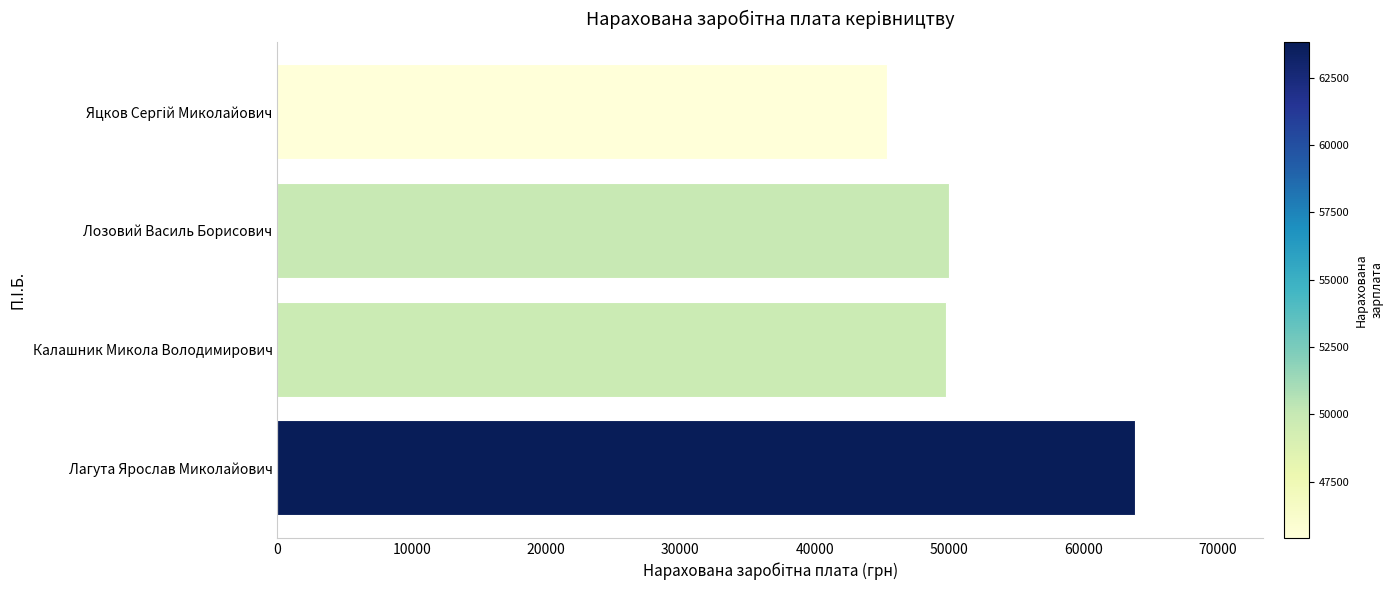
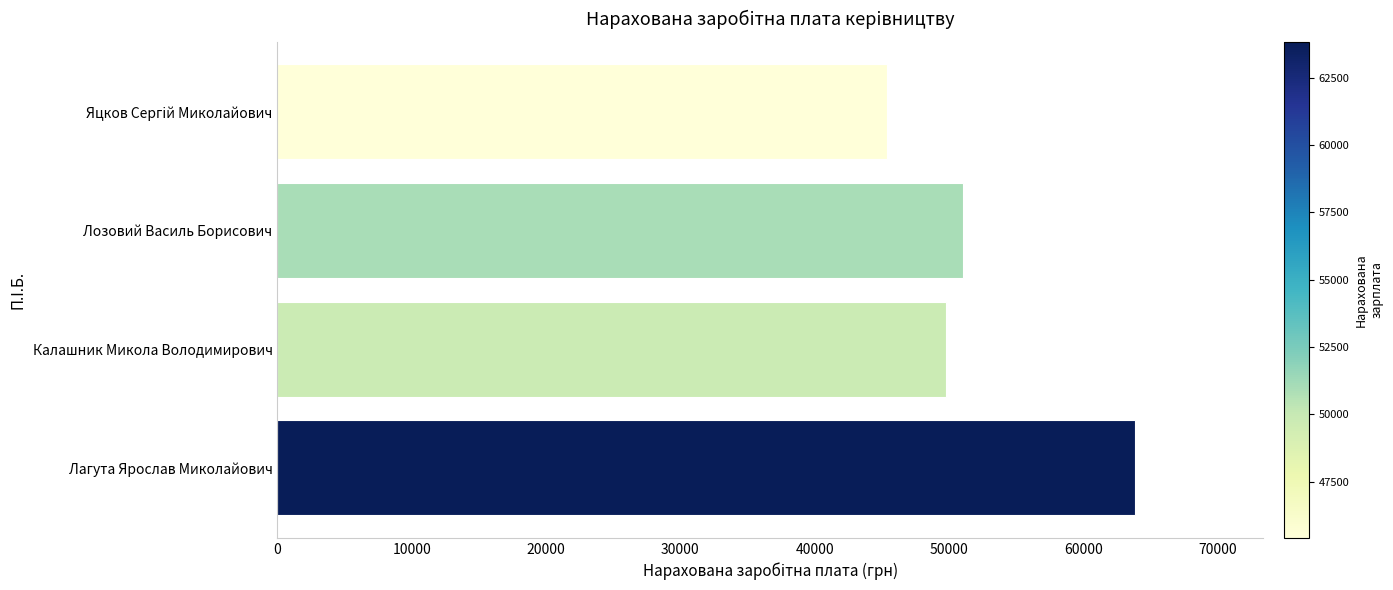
Лозовий Василь Борисович: 50000 -> 51000
